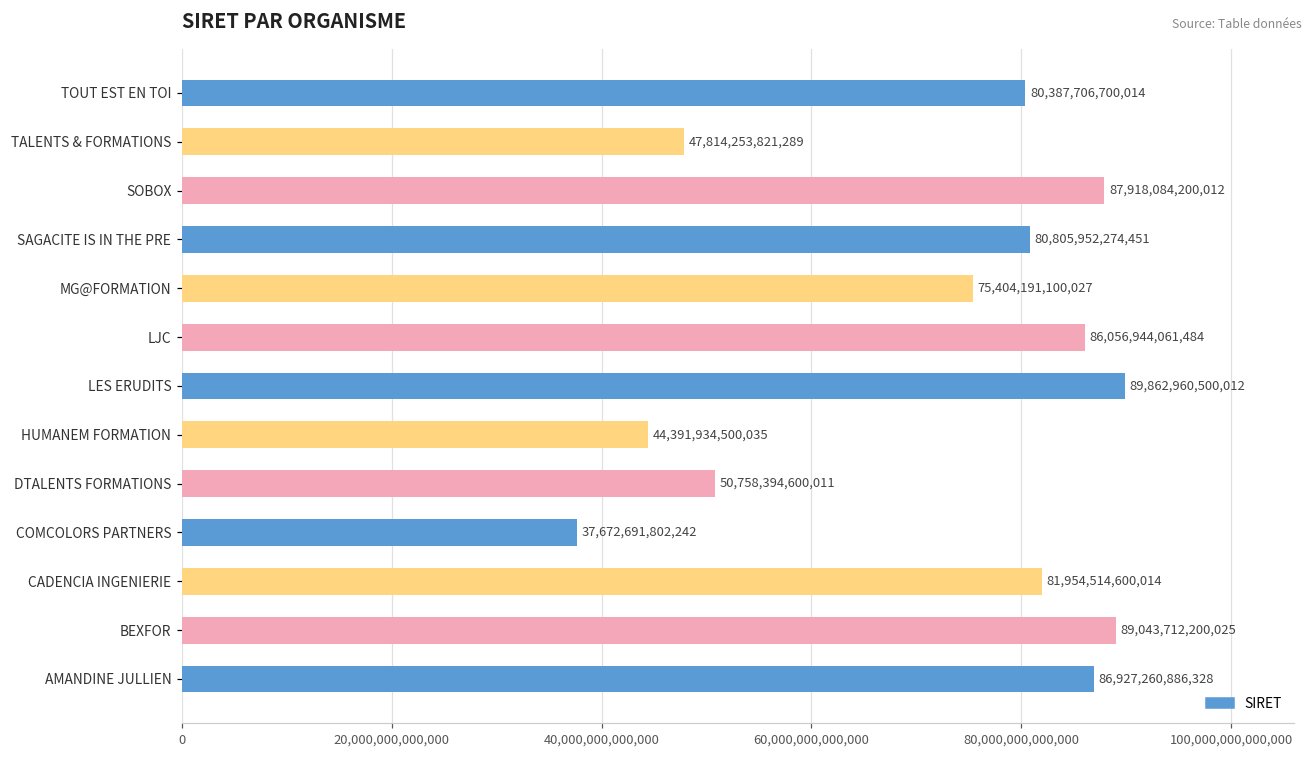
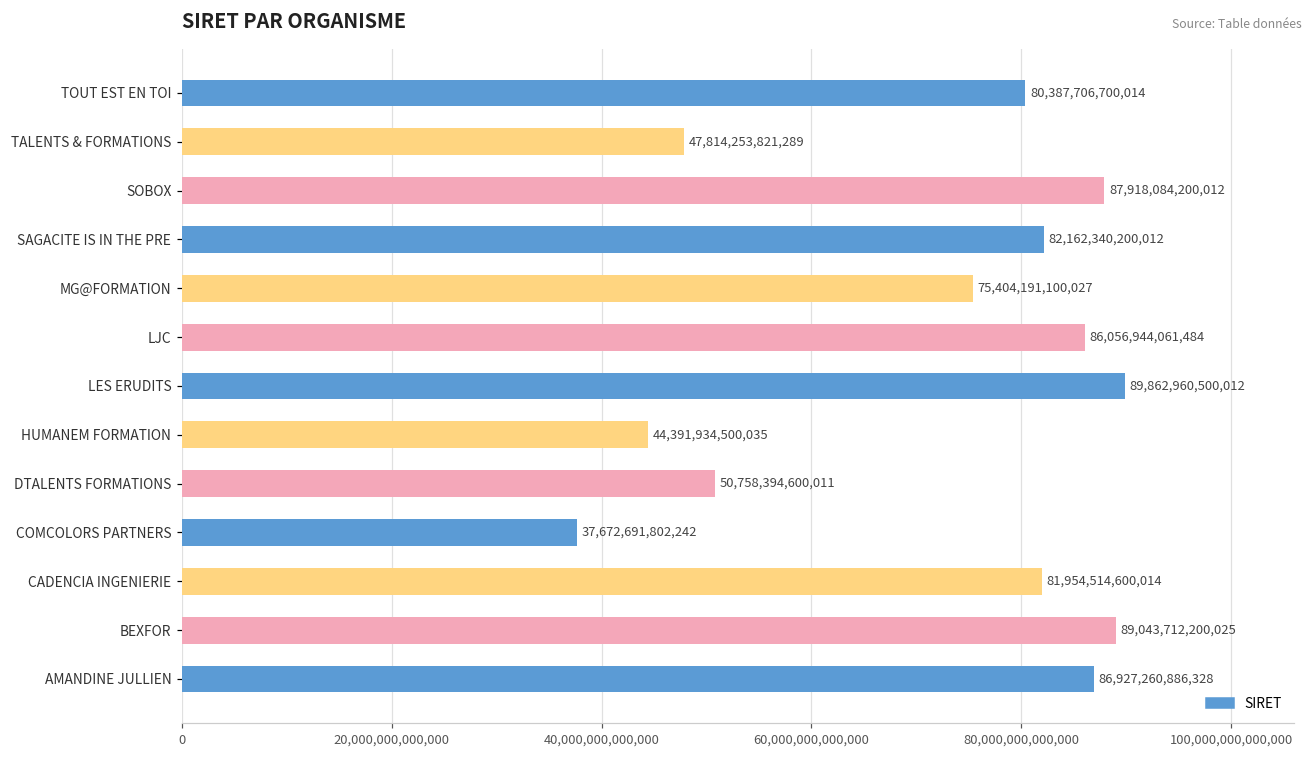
SAGACITE IS IN THE PRE: 80,805,952,274,451 -> 82,162,340,200,012
